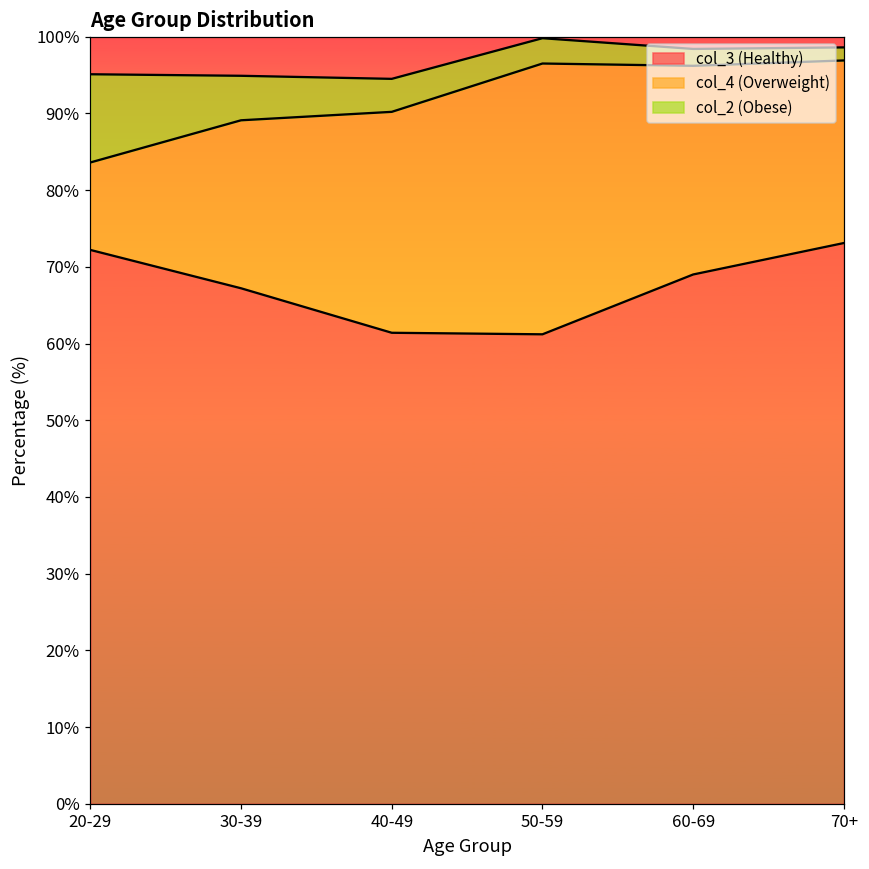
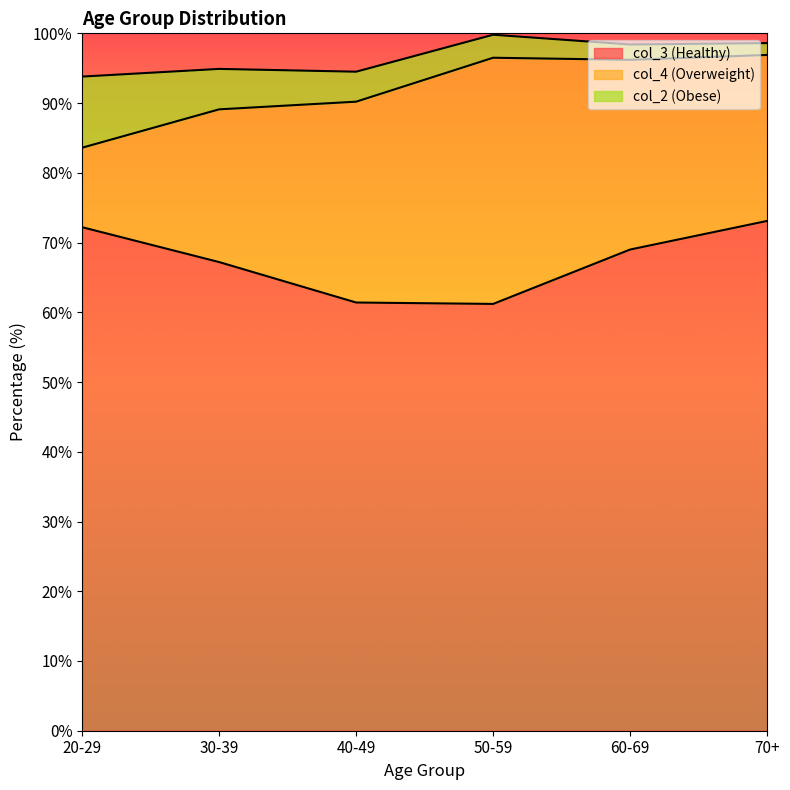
col_2 (Obese), 20-29: 12% -> 10%
